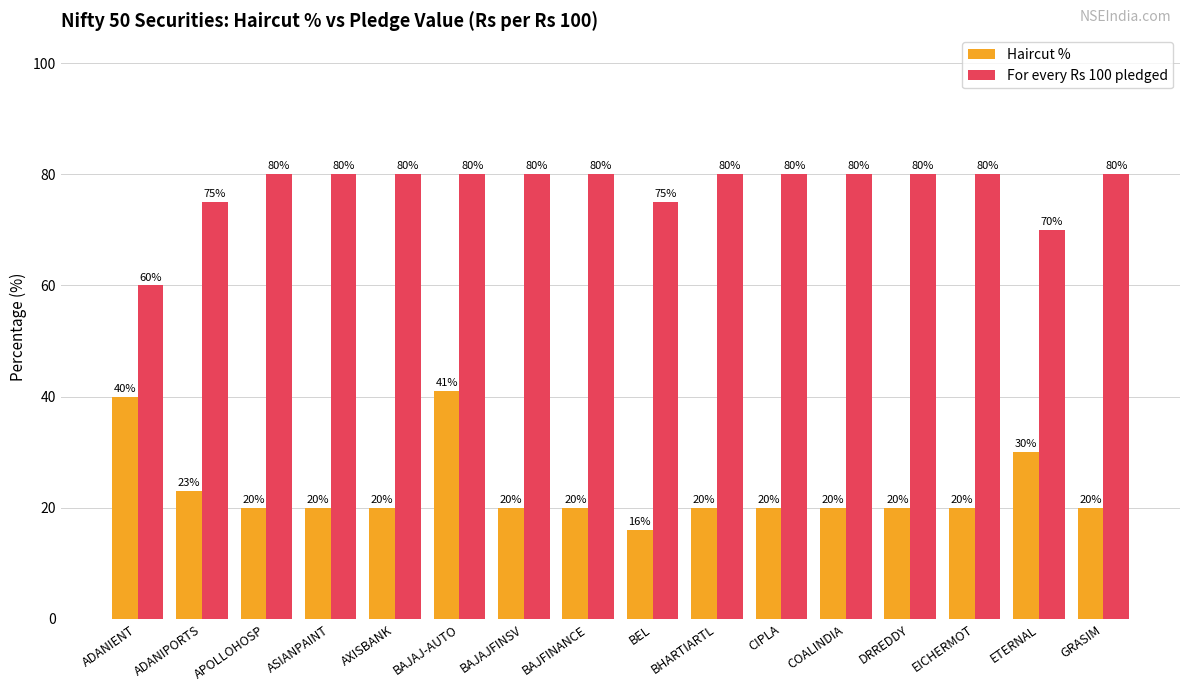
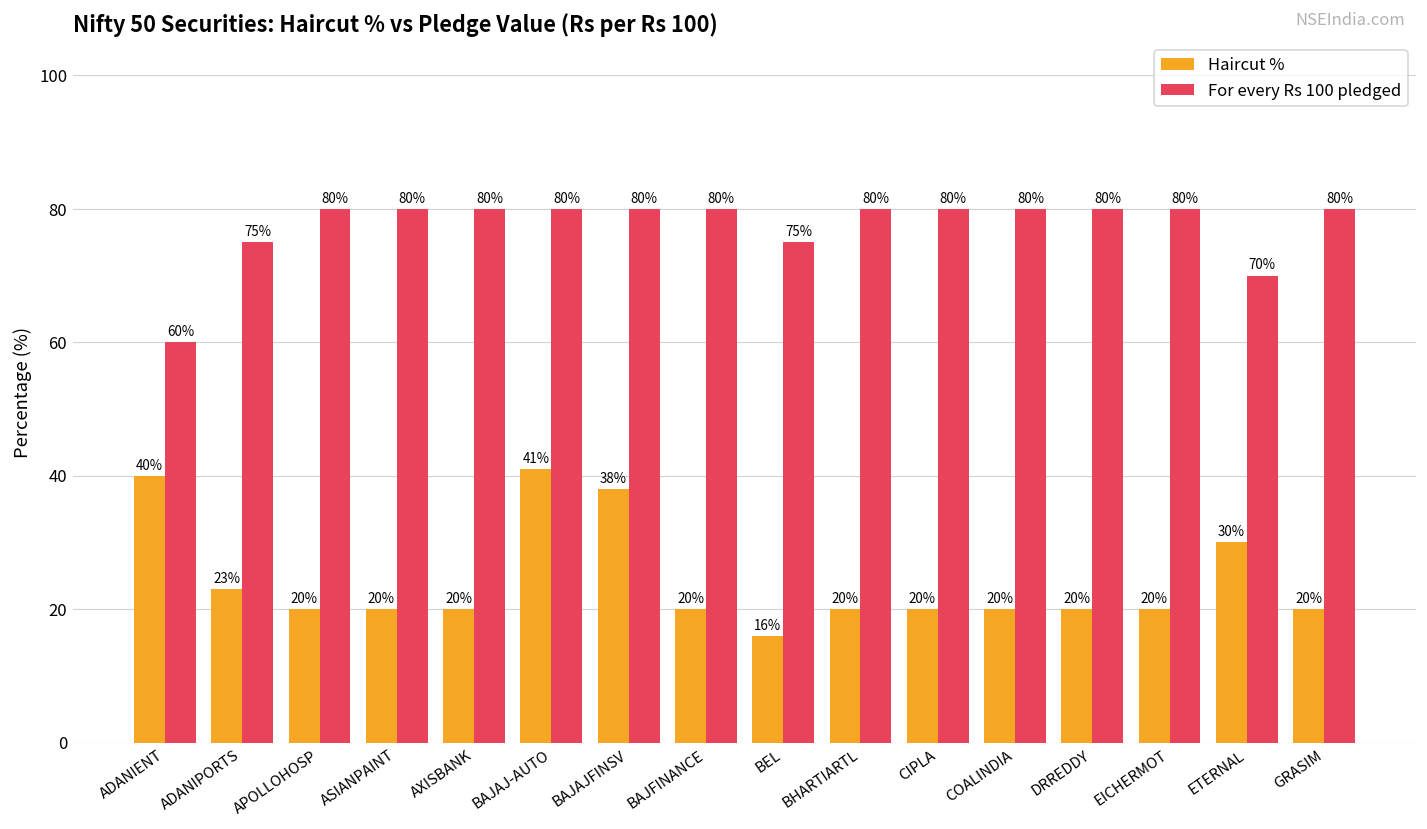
Haircut %, BAJAJFINSV: 20% -> 38%
